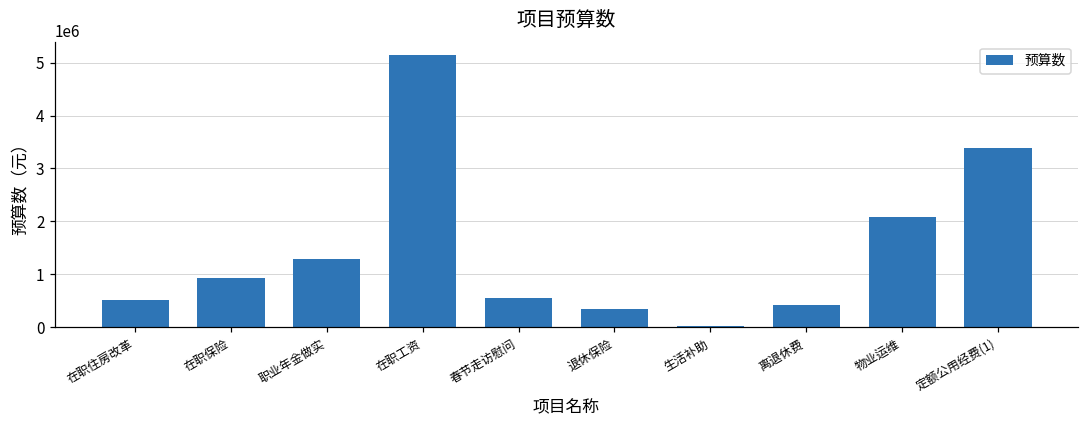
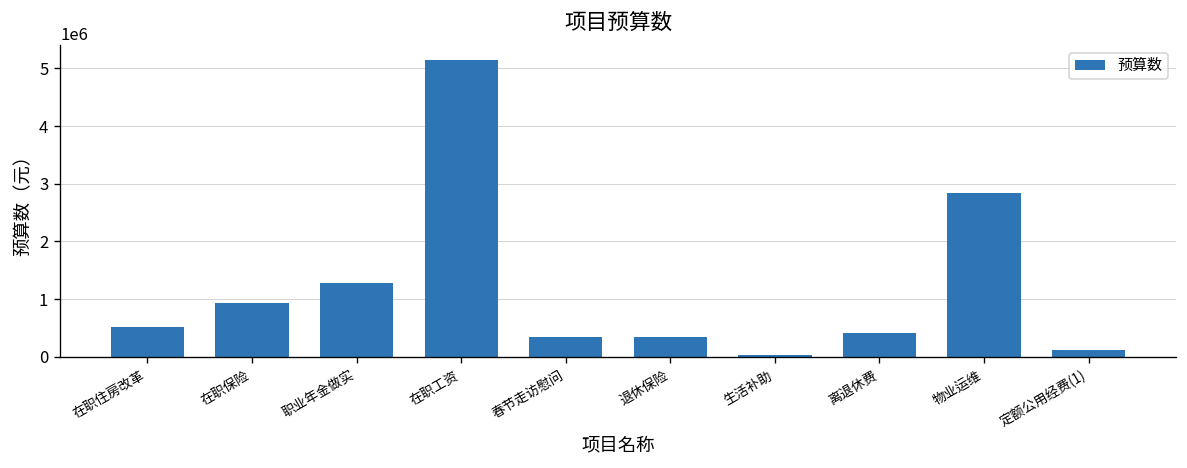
春节走访慰问: 600000 -> 300000
物业运维: 2100000 -> 2800000
定额公用经费(1): 3400000 -> 100000
